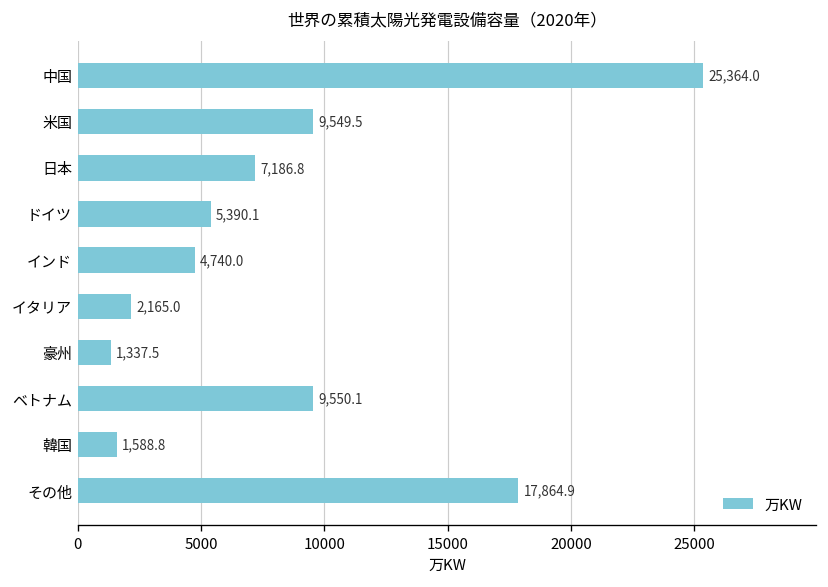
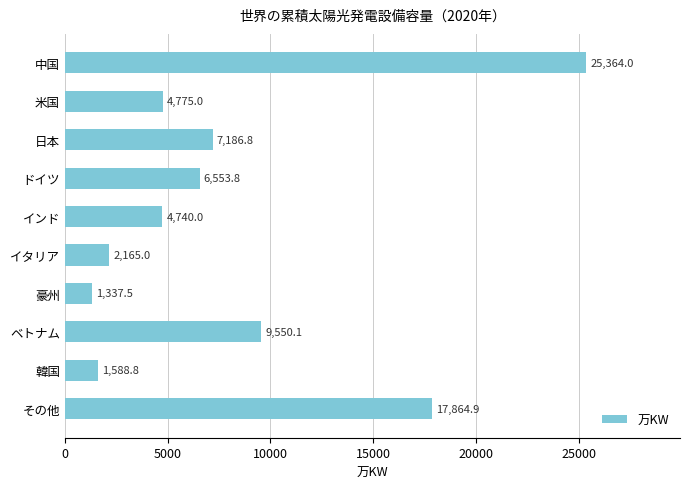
米国: 9,549.5 -> 4,775.0
ドイツ: 5,390.1 -> 6,553.8
